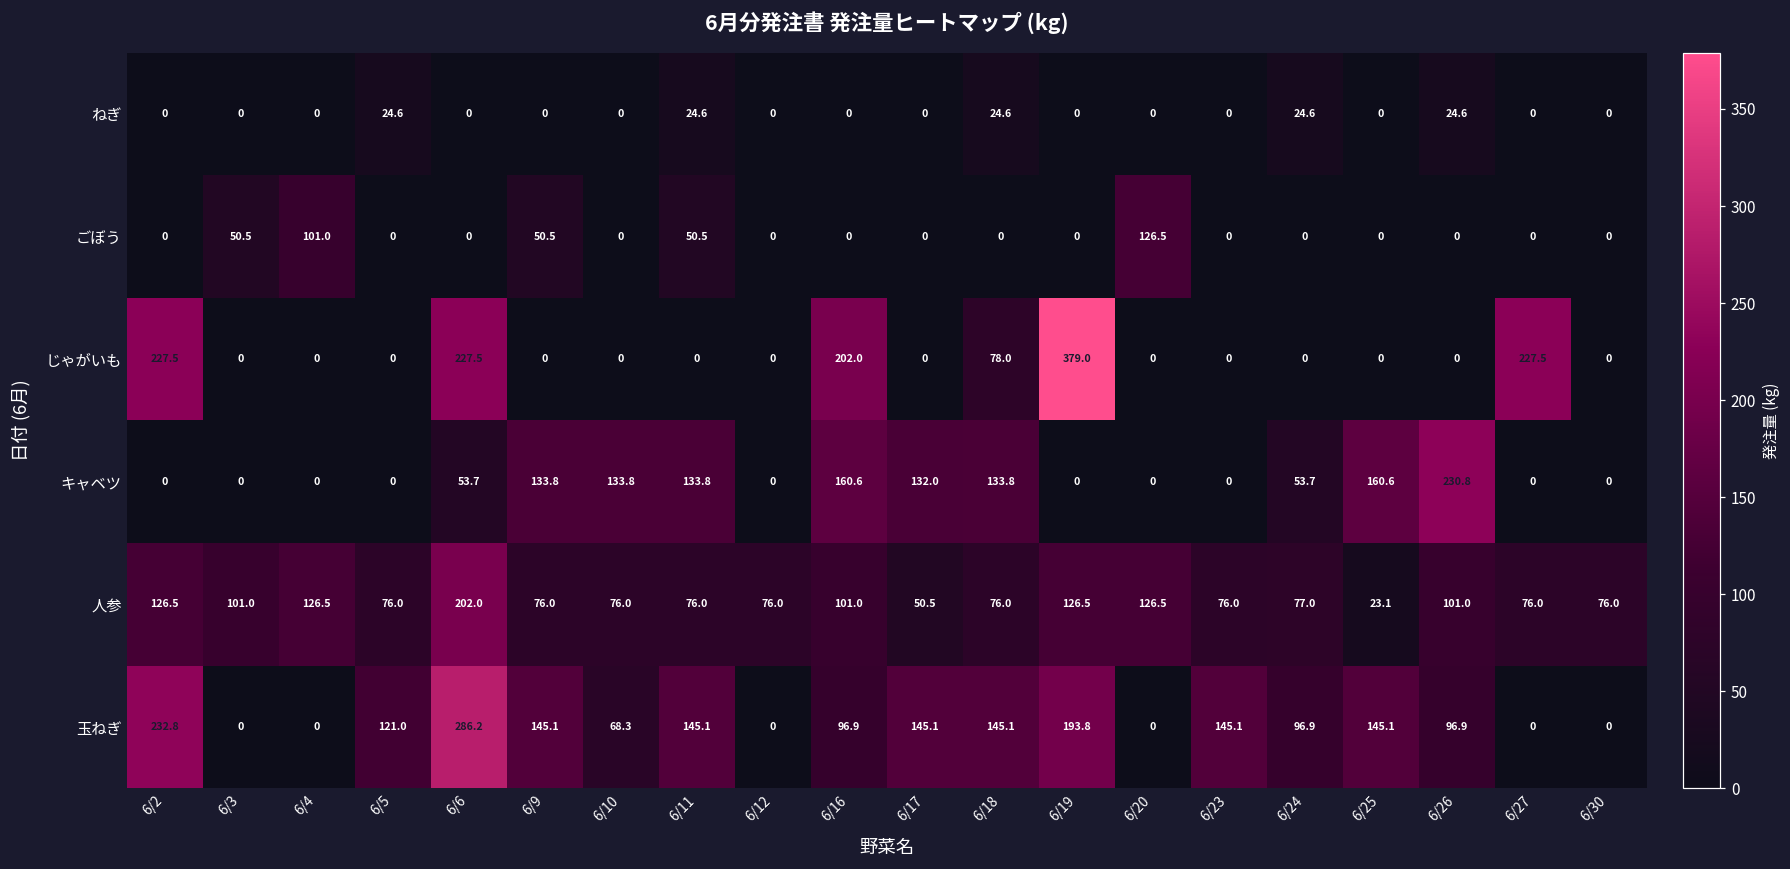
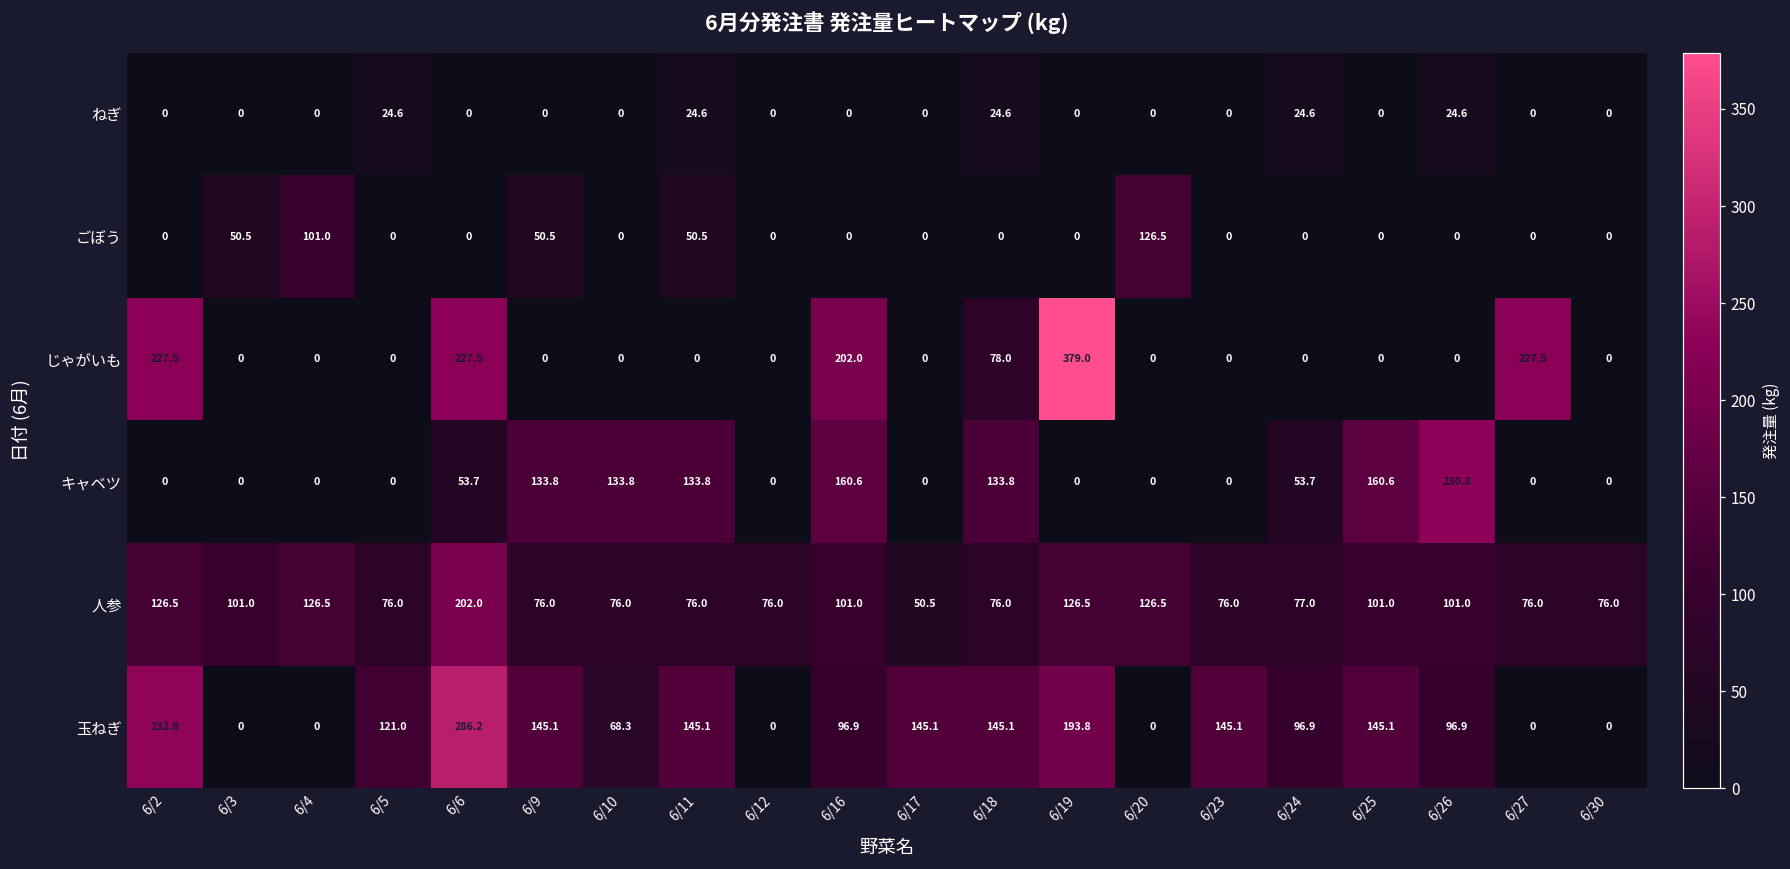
キャベツ, 6/17: 132.0 -> 0
人参, 6/25: 23.1 -> 101.0
